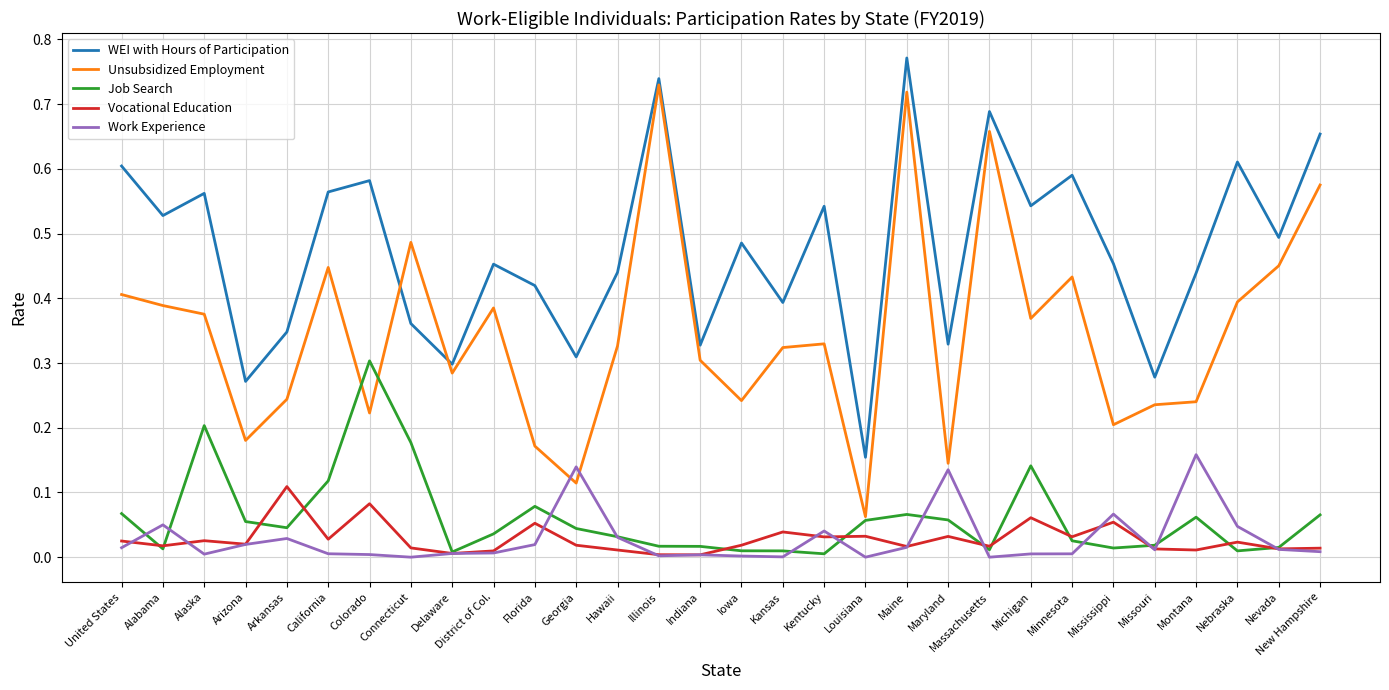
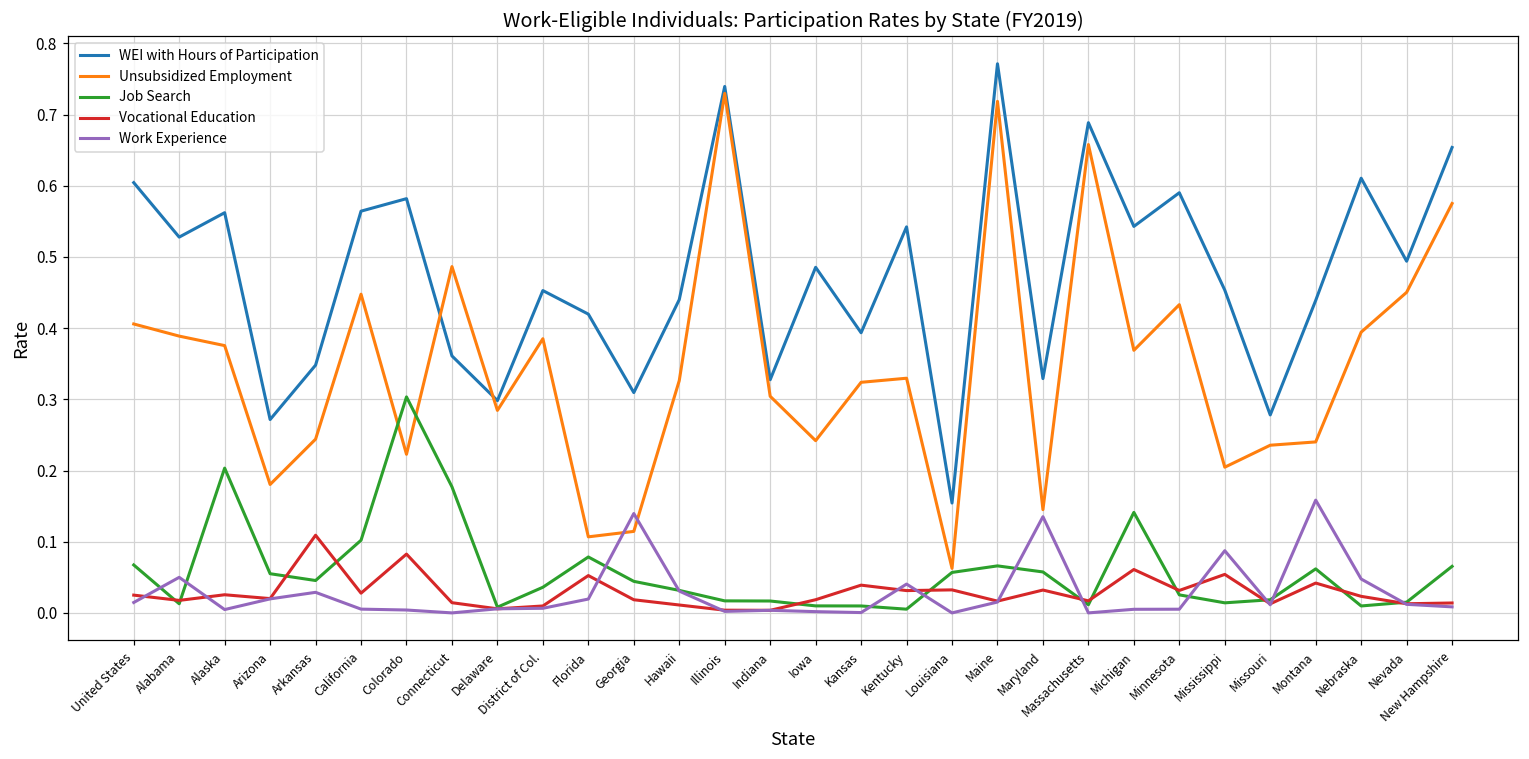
Job Search, California: 0.12 -> 0.10
Unsubsidized Employment, Florida: 0.17 -> 0.11
Work Experience, Mississippi: 0.07 -> 0.09
Vocational Education, Montana: 0.01 -> 0.04
